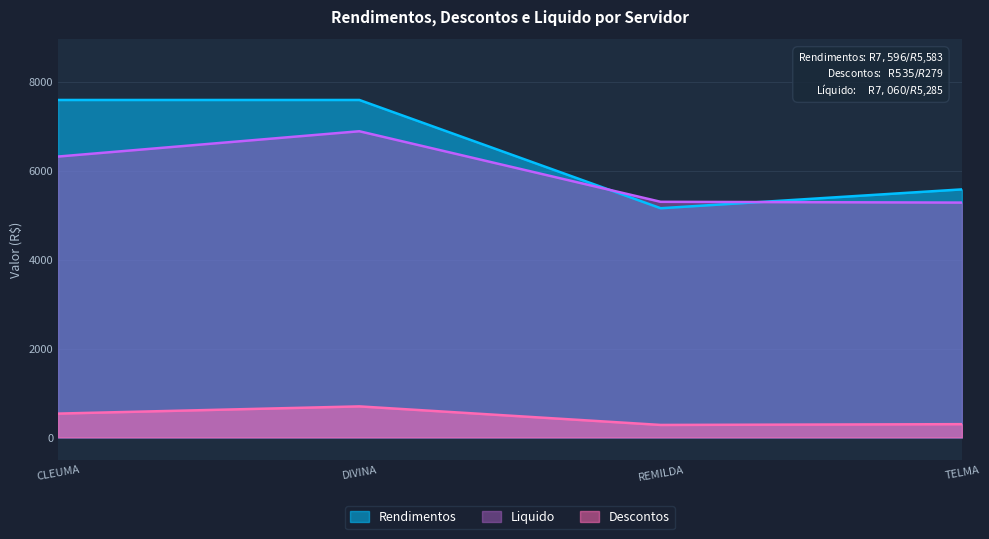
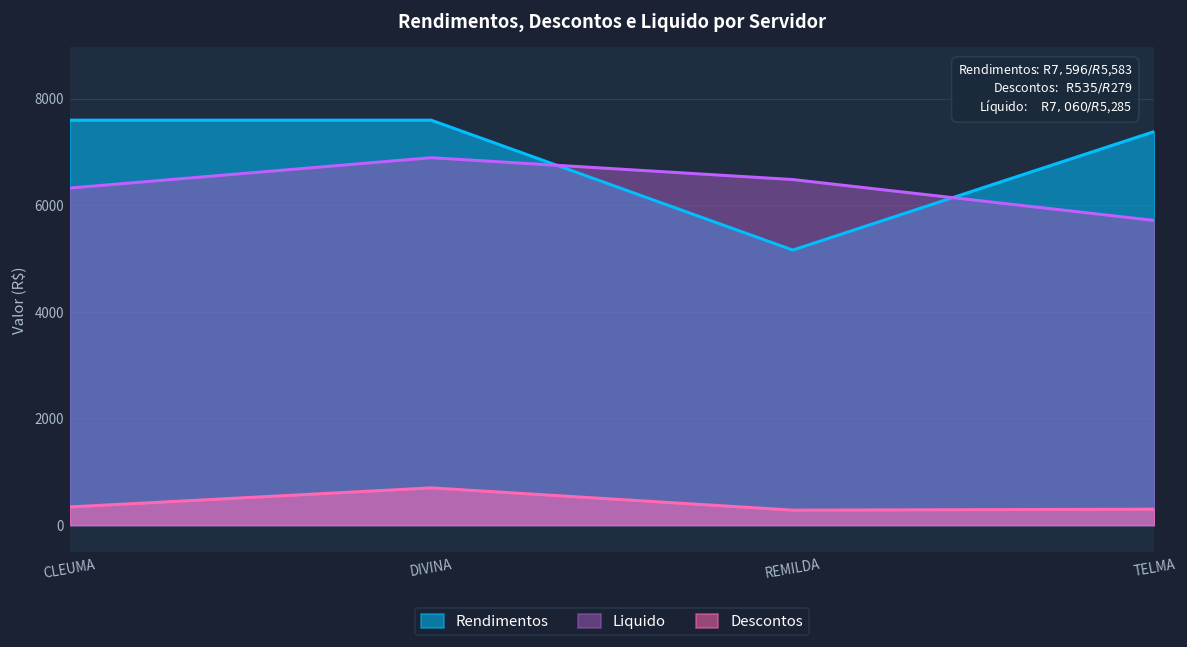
Descontos, CLEUMA: 500 -> 300
Liquido, REMILDA: 5300 -> 6500
Rendimentos, TELMA: 5600 -> 7400
Liquido, TELMA: 5300 -> 5700
